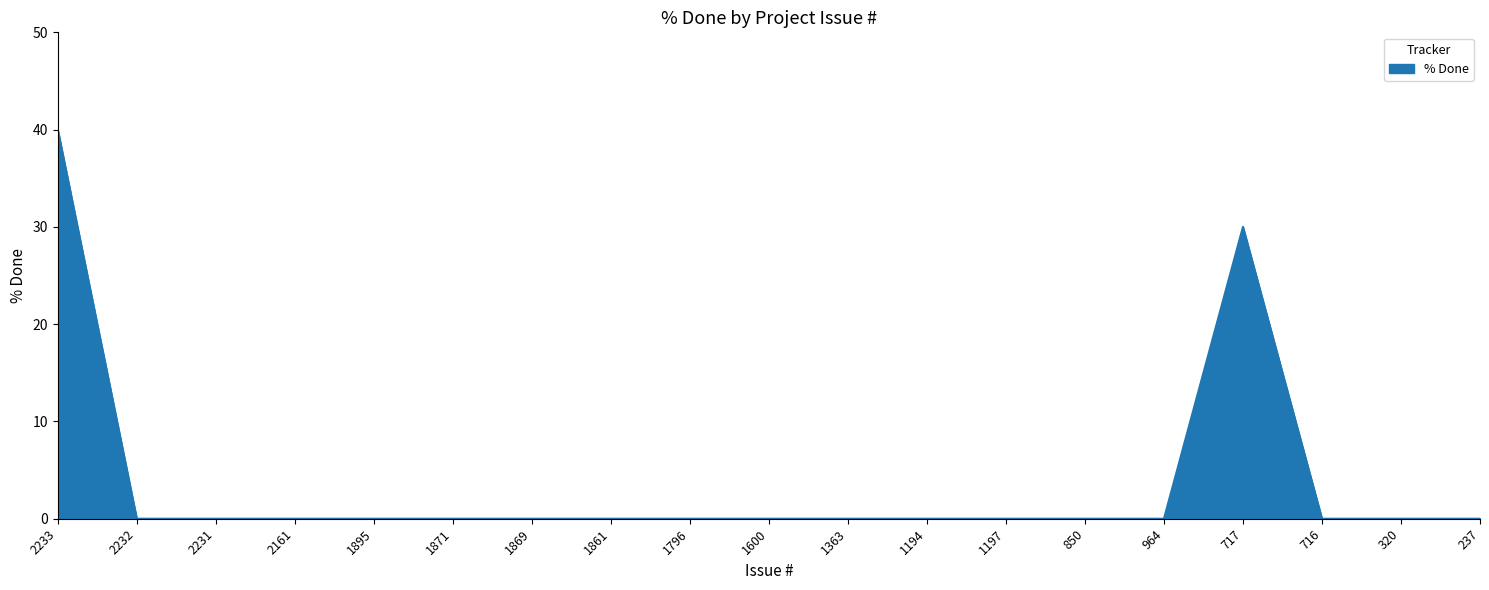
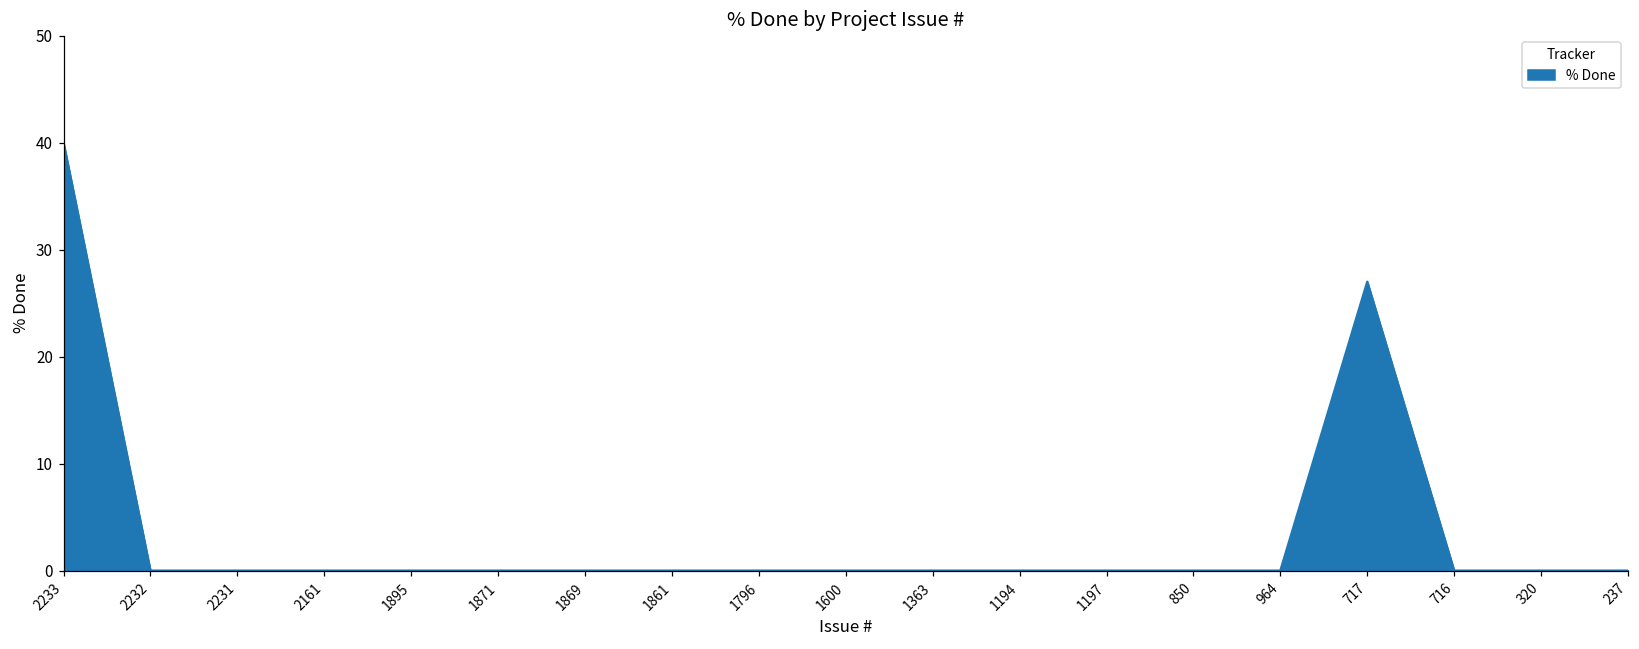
717: 30 -> 27
